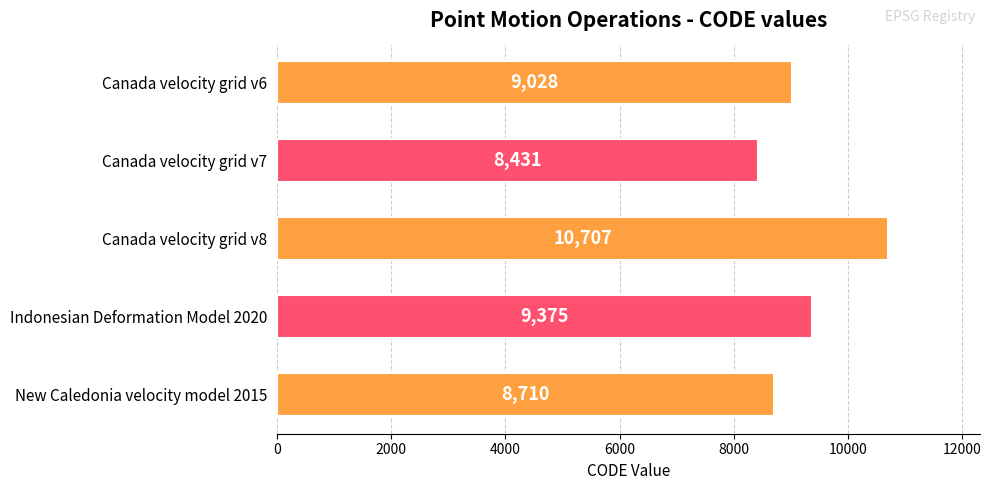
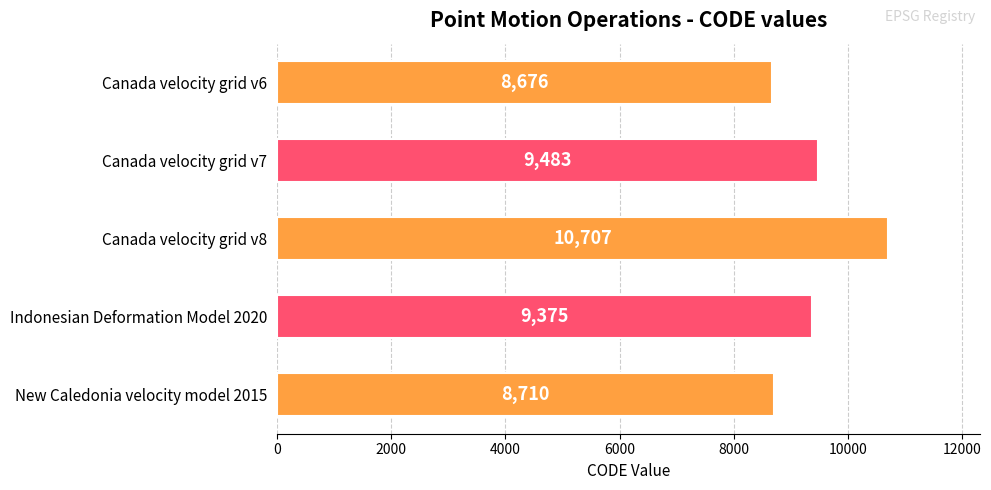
Canada velocity grid v6: 9,028 -> 8,676
Canada velocity grid v7: 8,431 -> 9,483
